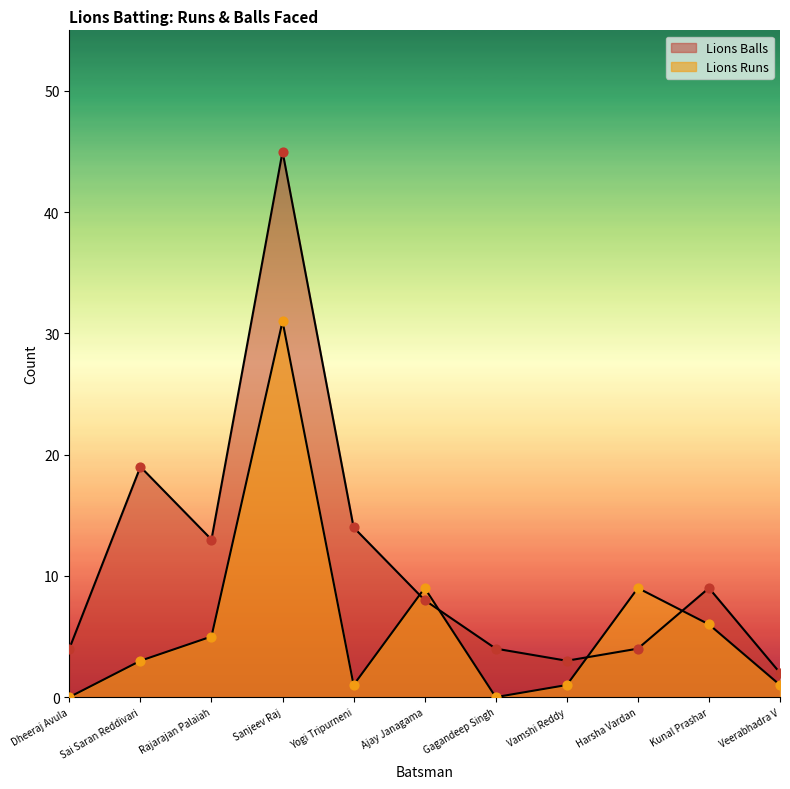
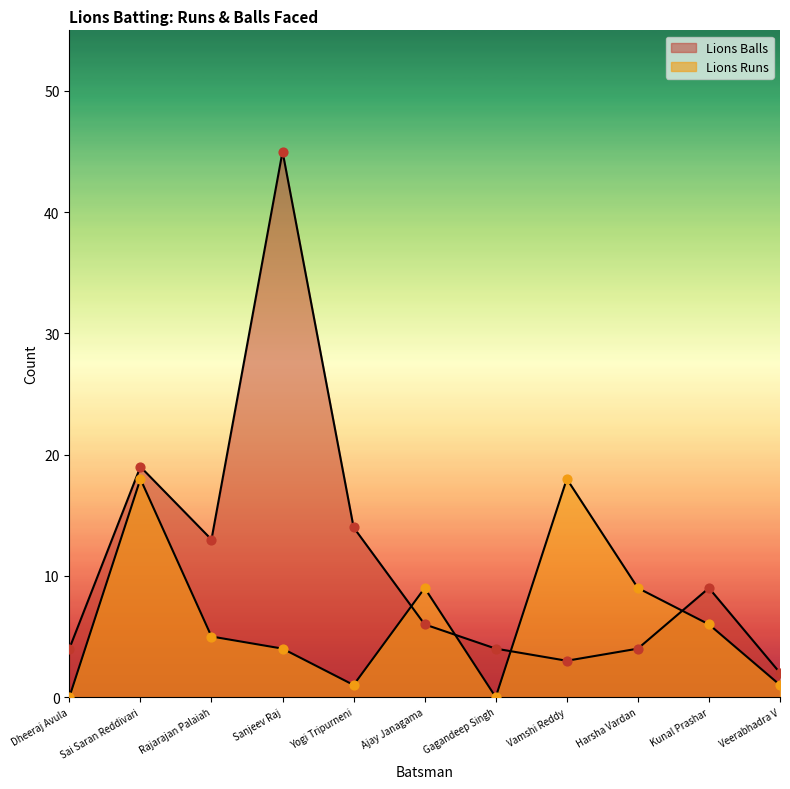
Lions Runs, Sai Saran Reddivari: 3 -> 18
Lions Runs, Sanjeev Raj: 31 -> 4
Lions Balls, Ajay Janagama: 8 -> 6
Lions Runs, Vamshi Reddy: 1 -> 18
